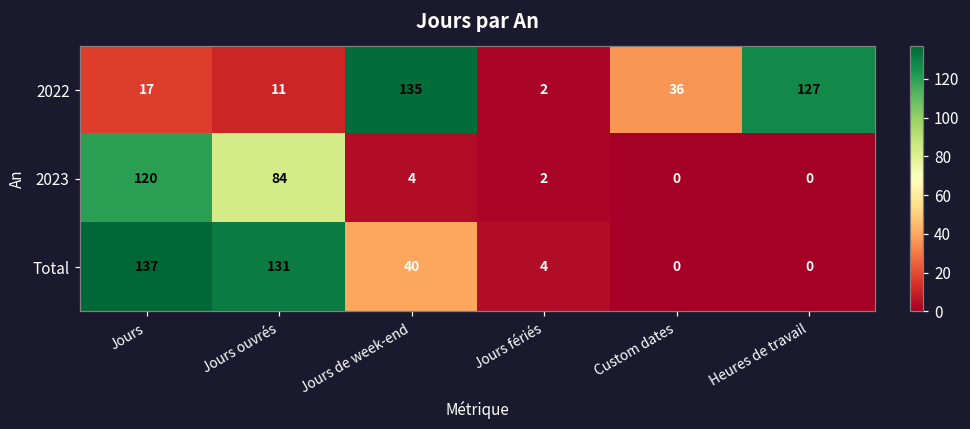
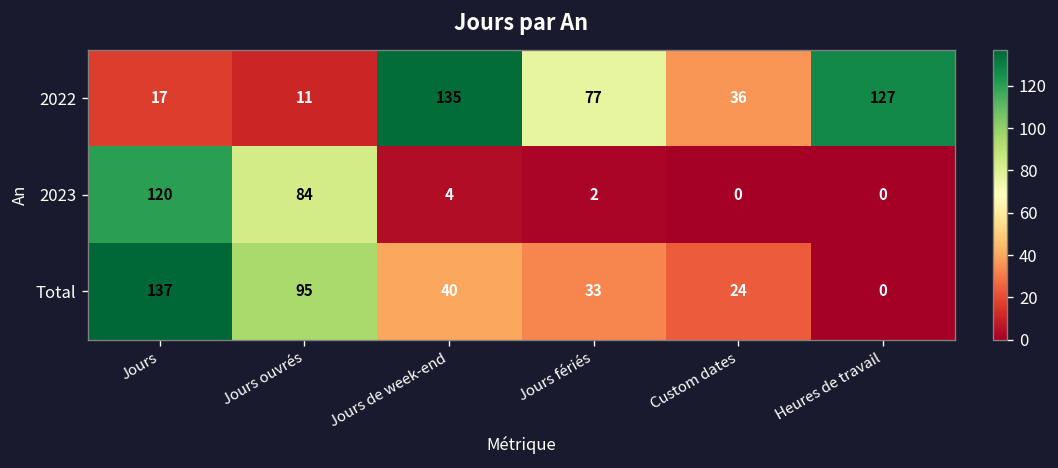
2022, Jours fériés: 2 -> 77
Total, Jours ouvrés: 131 -> 95
Total, Jours fériés: 4 -> 33
Total, Custom dates: 0 -> 24
